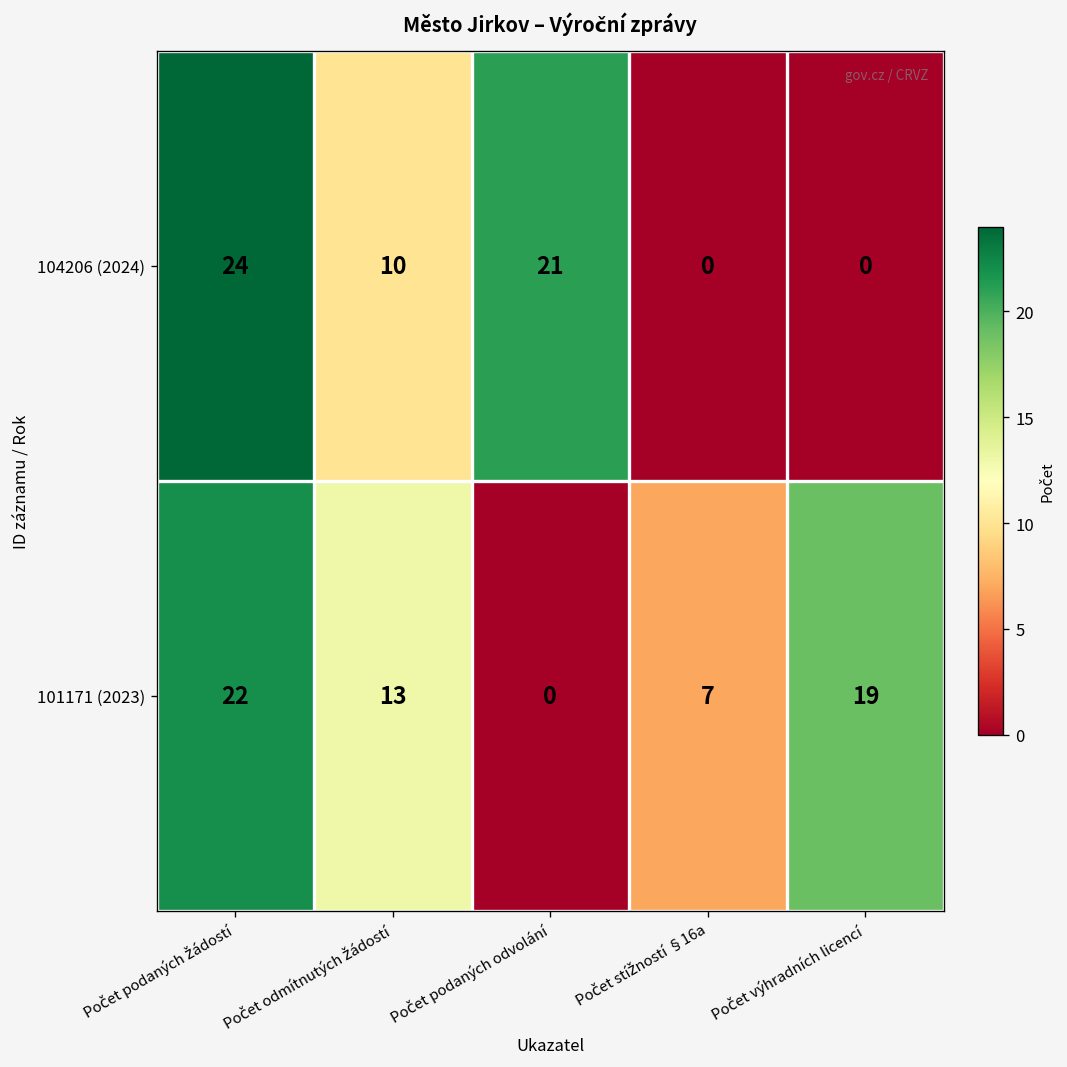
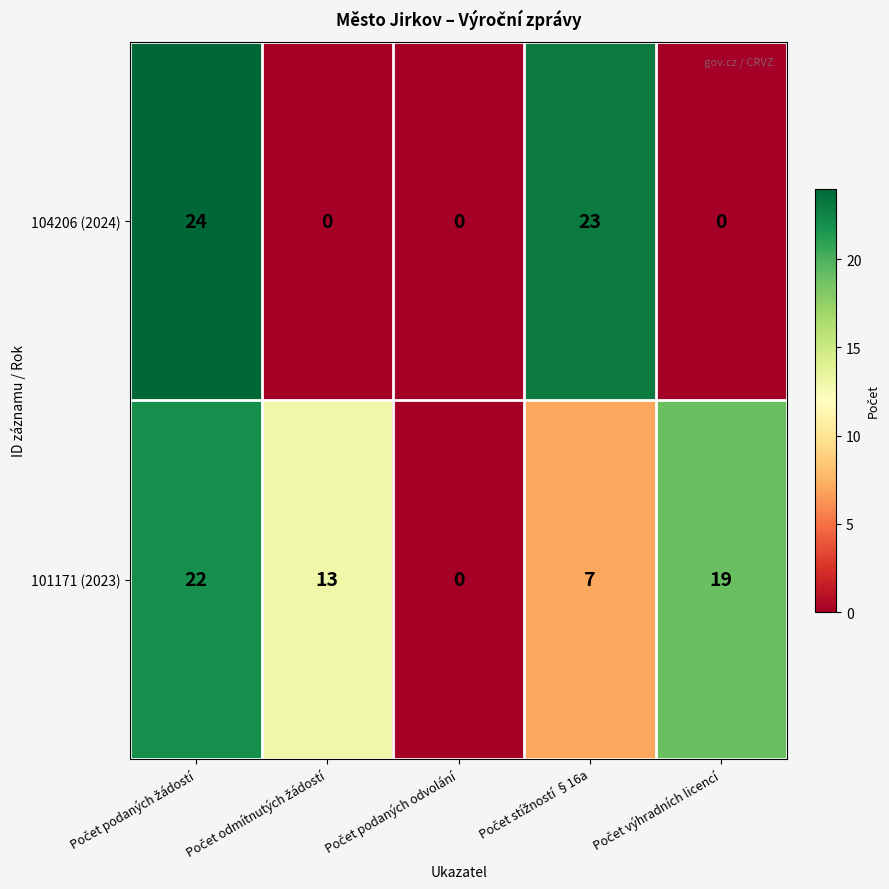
104206 (2024), Počet odmítnutých žádostí: 10 -> 0
104206 (2024), Počet podaných odvolání: 21 -> 0
104206 (2024), Počet stížností §16a: 0 -> 23
